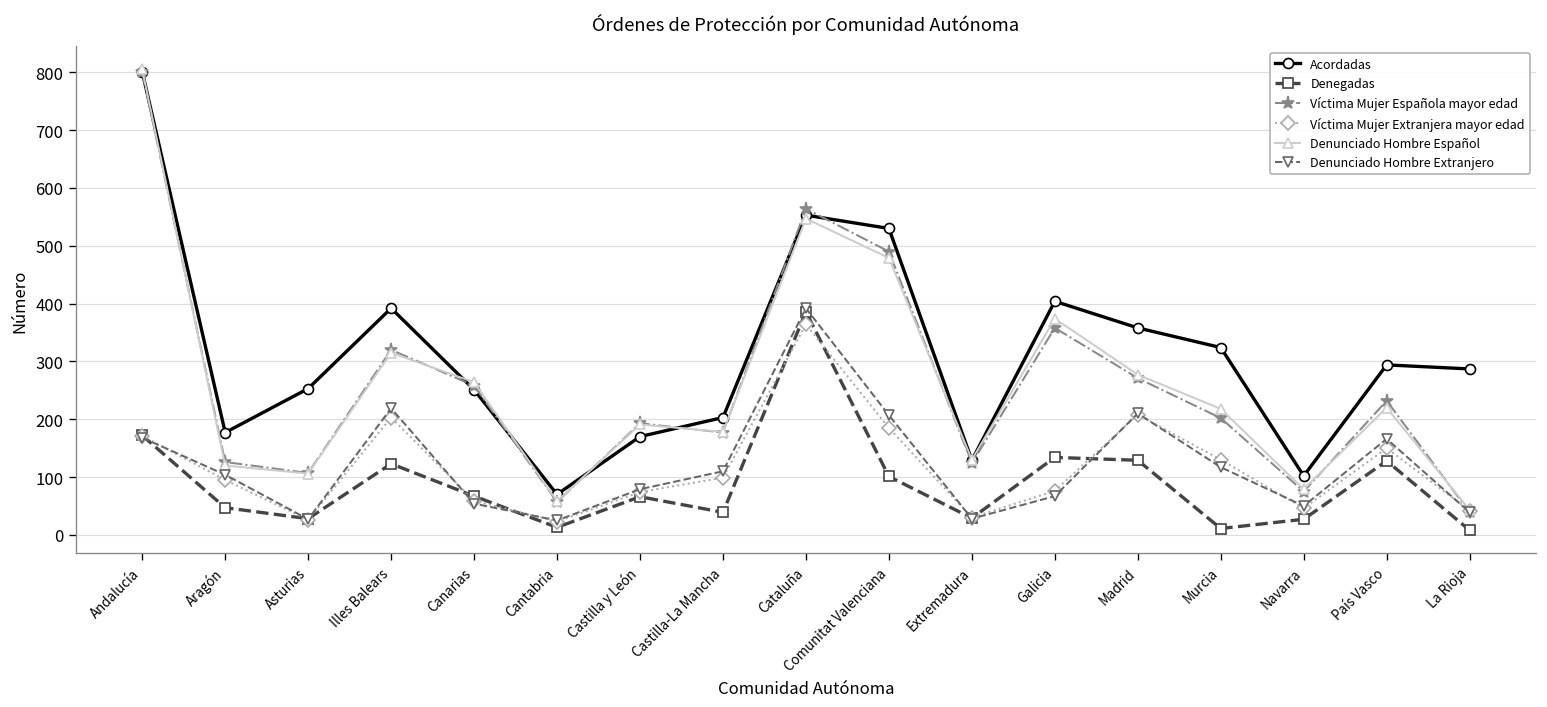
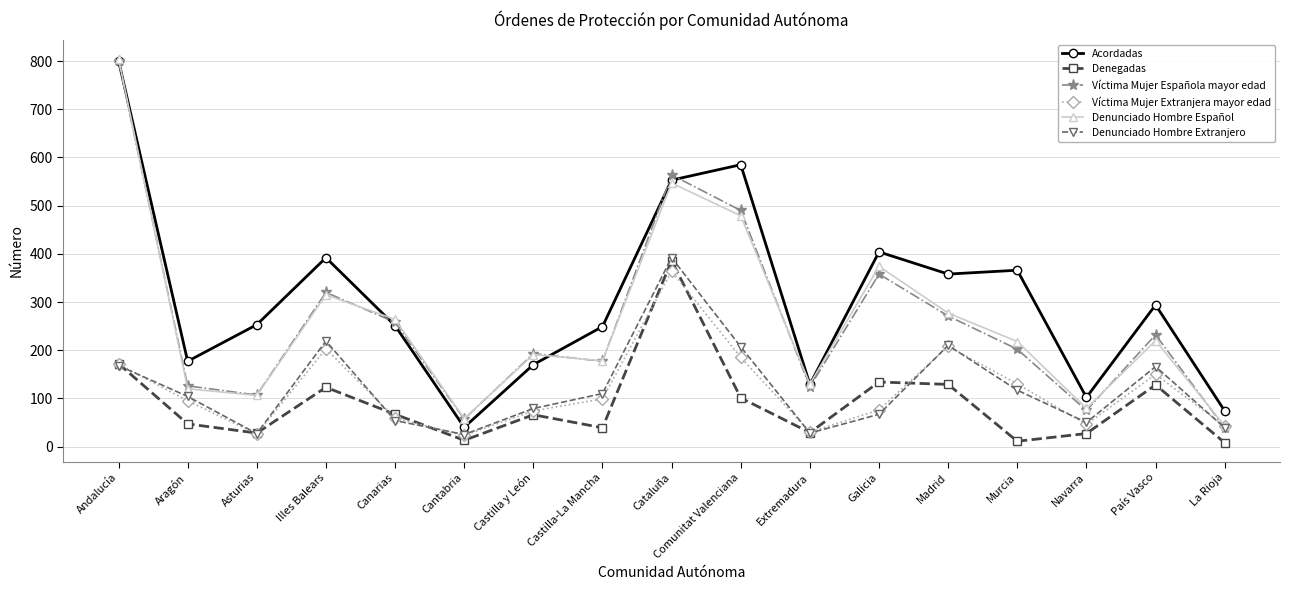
Acordadas, Cantabria: 70 -> 40
Acordadas, Castilla-La Mancha: 200 -> 250
Acordadas, Comunitat Valenciana: 530 -> 590
Acordadas, Murcia: 320 -> 370
Acordadas, La Rioja: 290 -> 70
